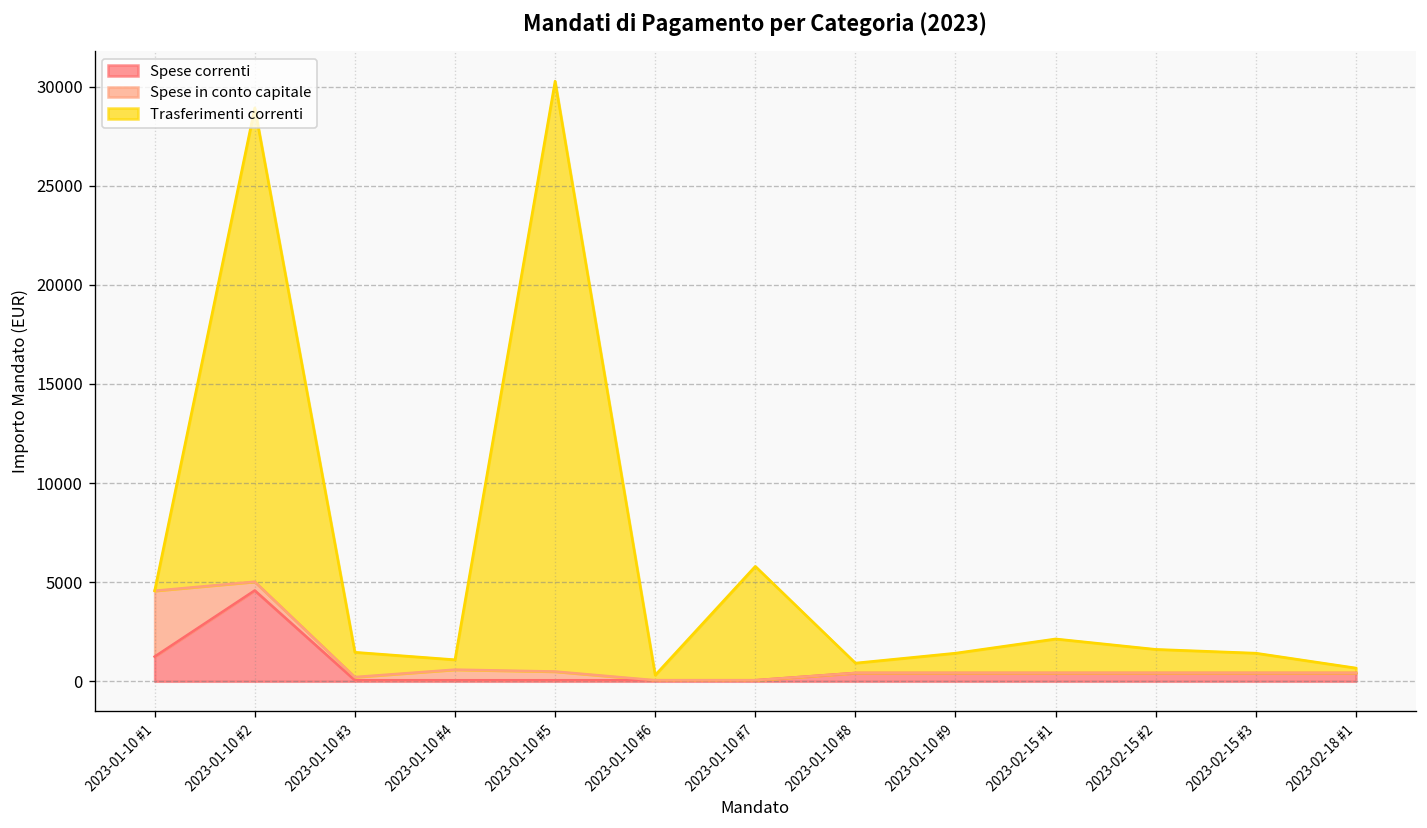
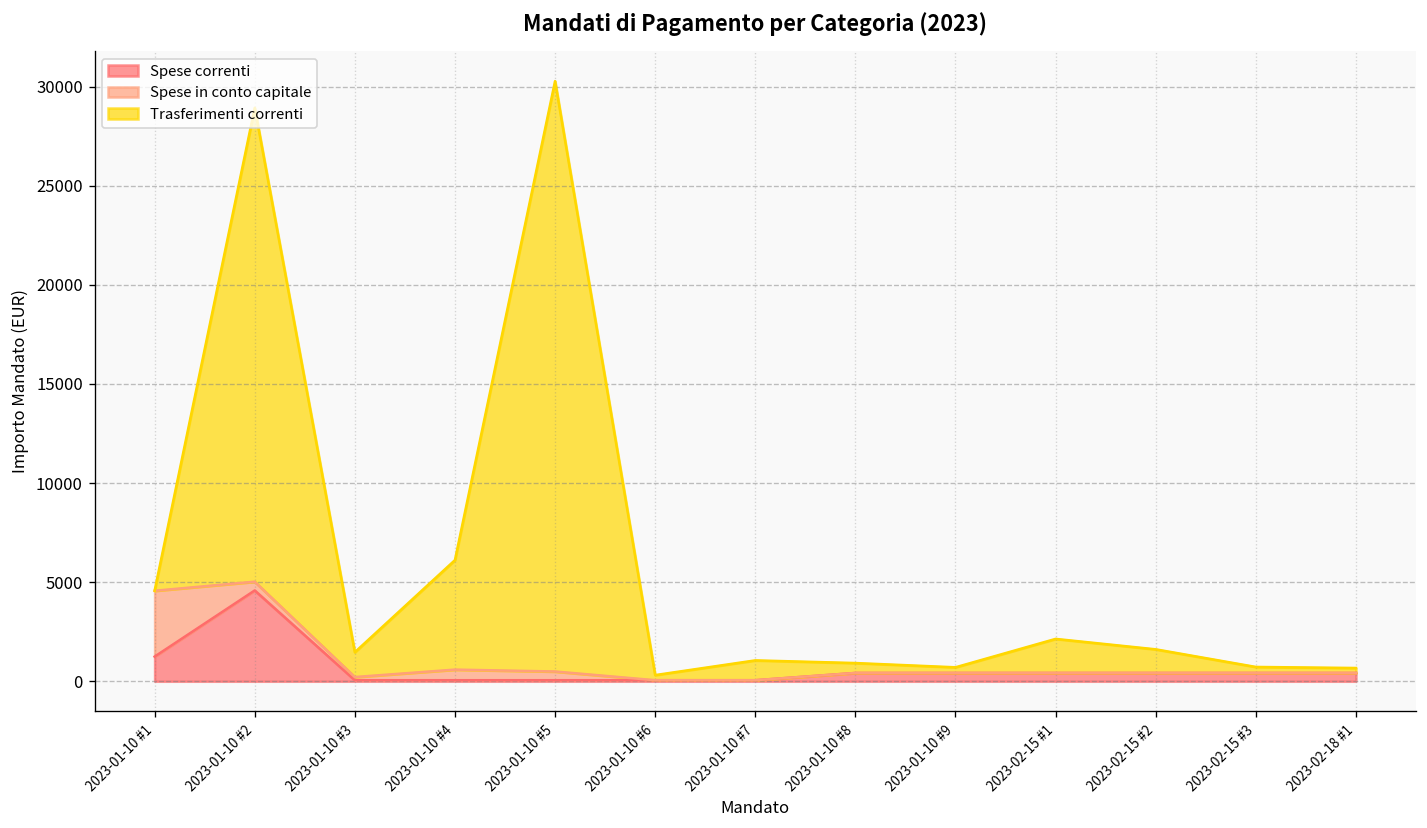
Trasferimenti correnti, 2023-01-10 #4: 500 -> 5500
Trasferimenti correnti, 2023-01-10 #7: 5700 -> 1000
Trasferimenti correnti, 2023-01-10 #9: 1000 -> 300
Trasferimenti correnti, 2023-02-15 #3: 1000 -> 300
